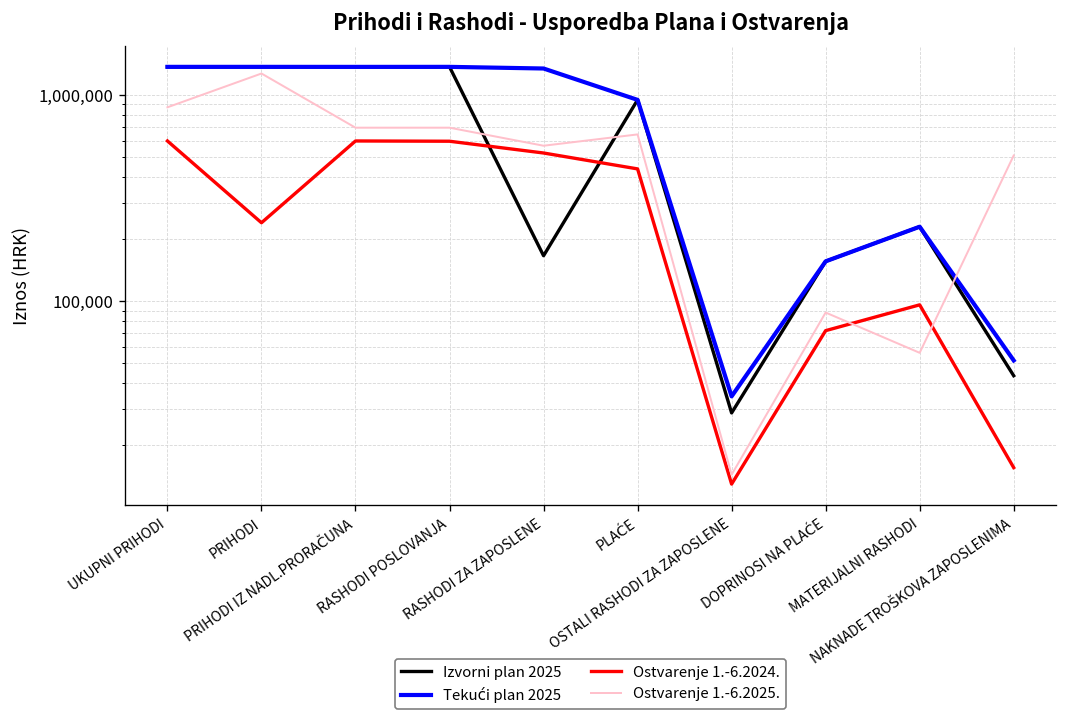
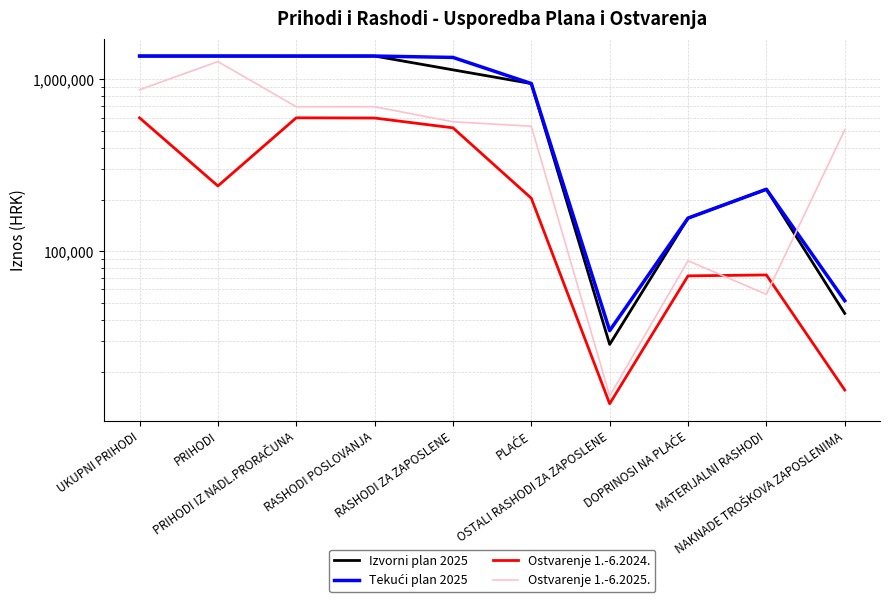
Izvorni plan 2025, RASHODI ZA ZAPOSLENE: 170,000 -> 1,100,000
Ostvarenje 1.-6.2024., PLAĆE: 440,000 -> 200,000
Ostvarenje 1.-6.2025., PLAĆE: 640,000 -> 530,000
Ostvarenje 1.-6.2024., MATERIJALNI RASHODI: 100,000 -> 73,000
